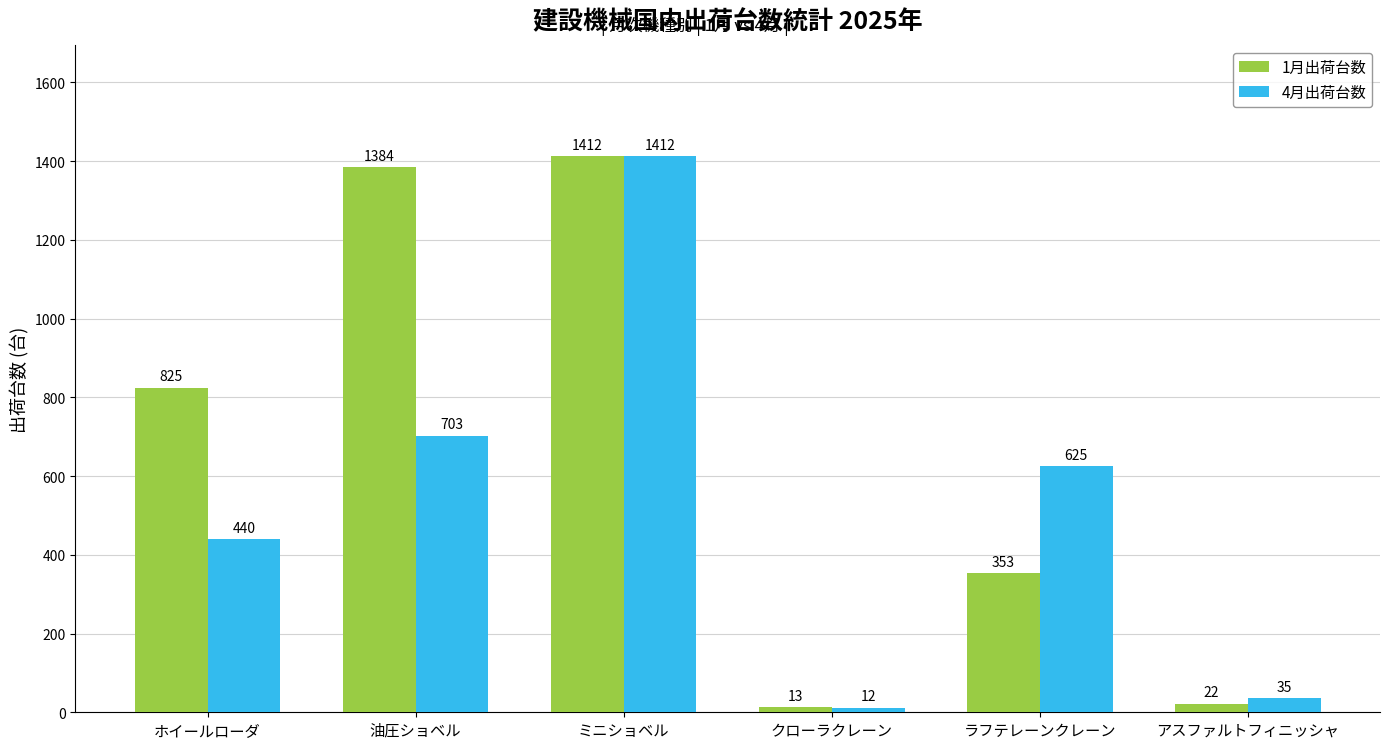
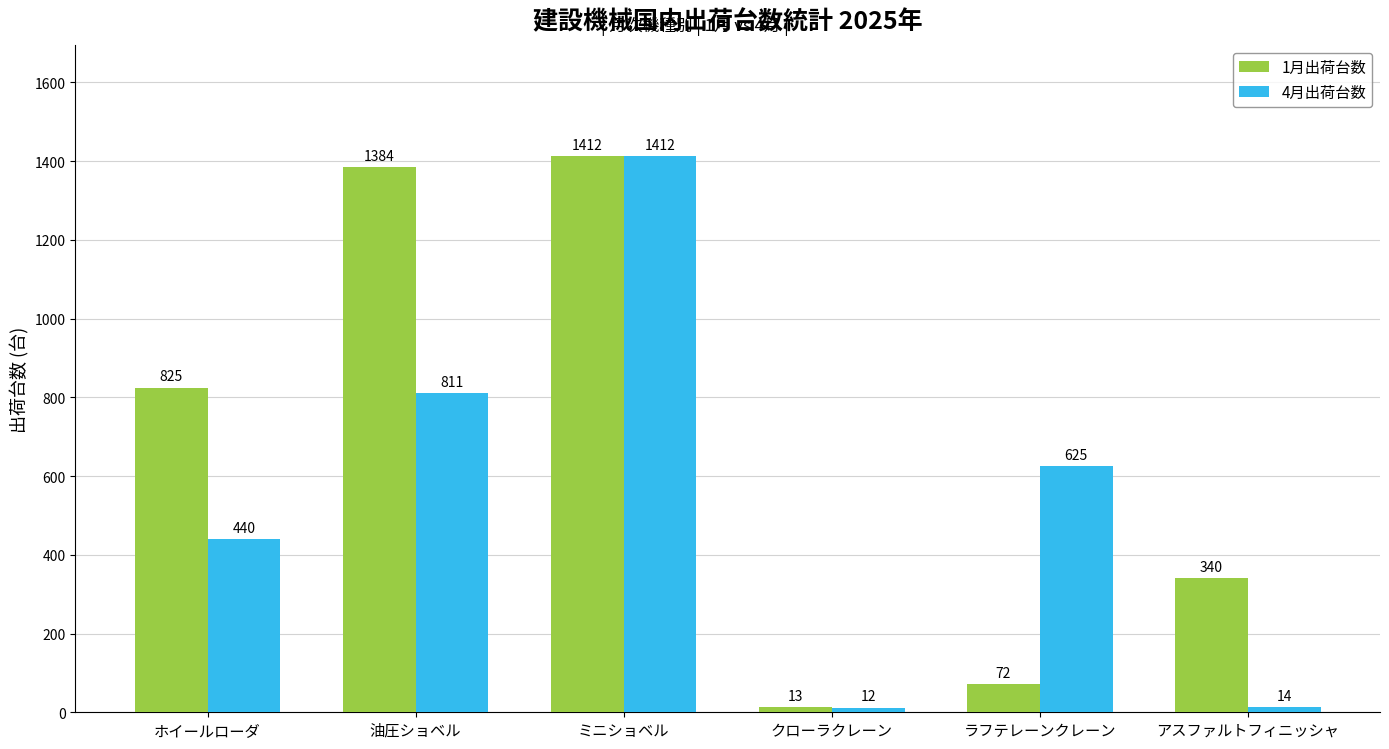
4月出荷台数, 油圧ショベル: 703 -> 811
1月出荷台数, ラフテレーンクレーン: 353 -> 72
1月出荷台数, アスファルトフィニッシャ: 22 -> 340
4月出荷台数, アスファルトフィニッシャ: 35 -> 14
